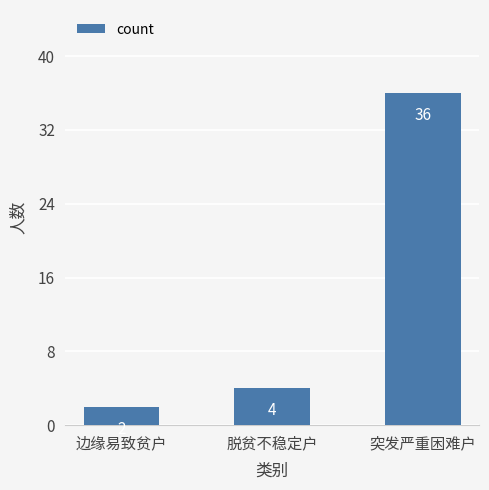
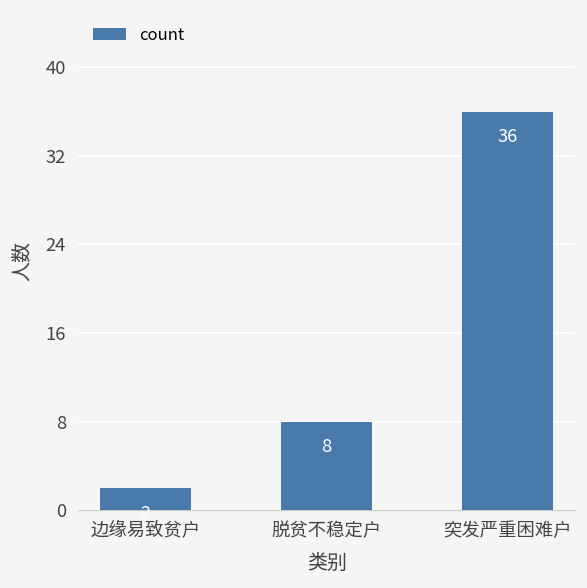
脱贫不稳定户: 4 -> 8
